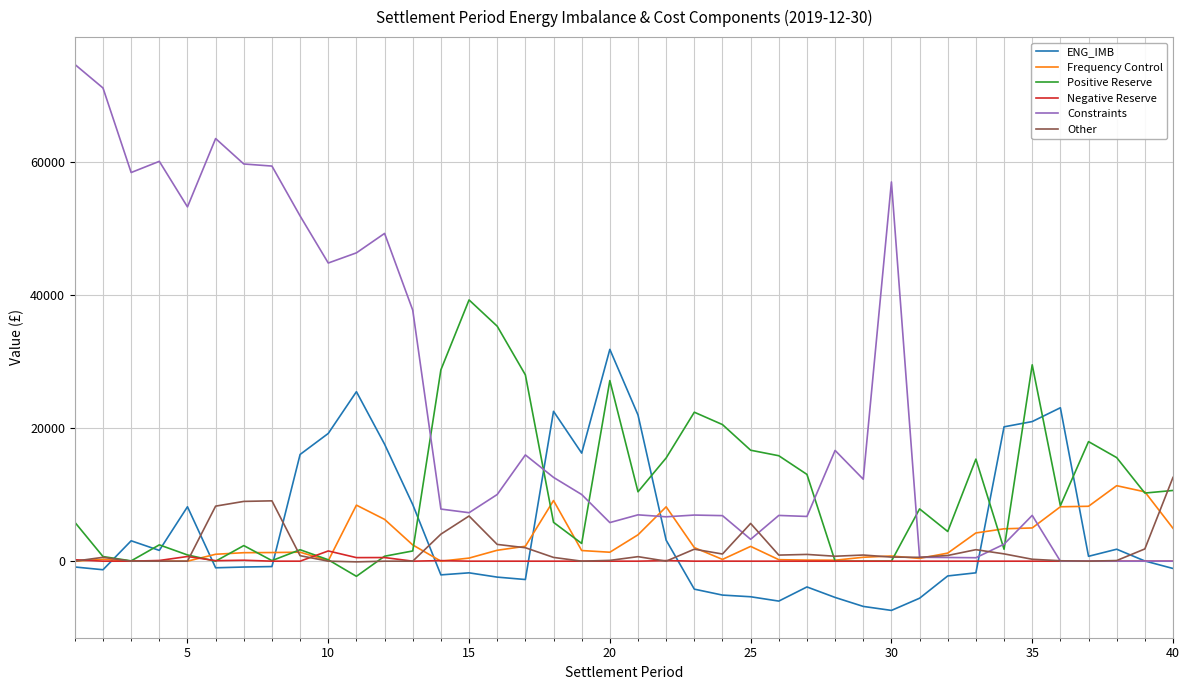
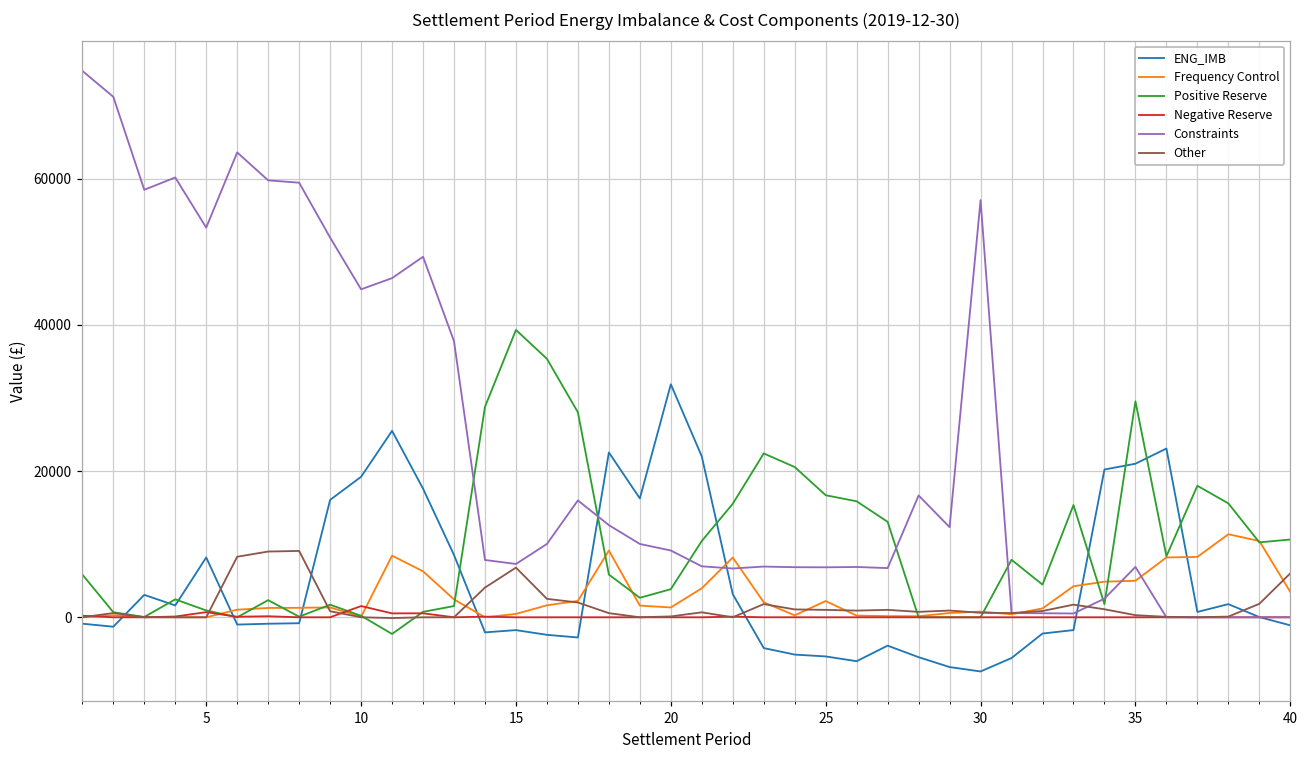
Positive Reserve, 20: 27000 -> 4000
Constraints, 20: 6000 -> 9000
Constraints, 25: 3000 -> 7000
Other, 25: 6000 -> 1000
Frequency Control, 40: 5000 -> 3000
Other, 40: 13000 -> 6000
